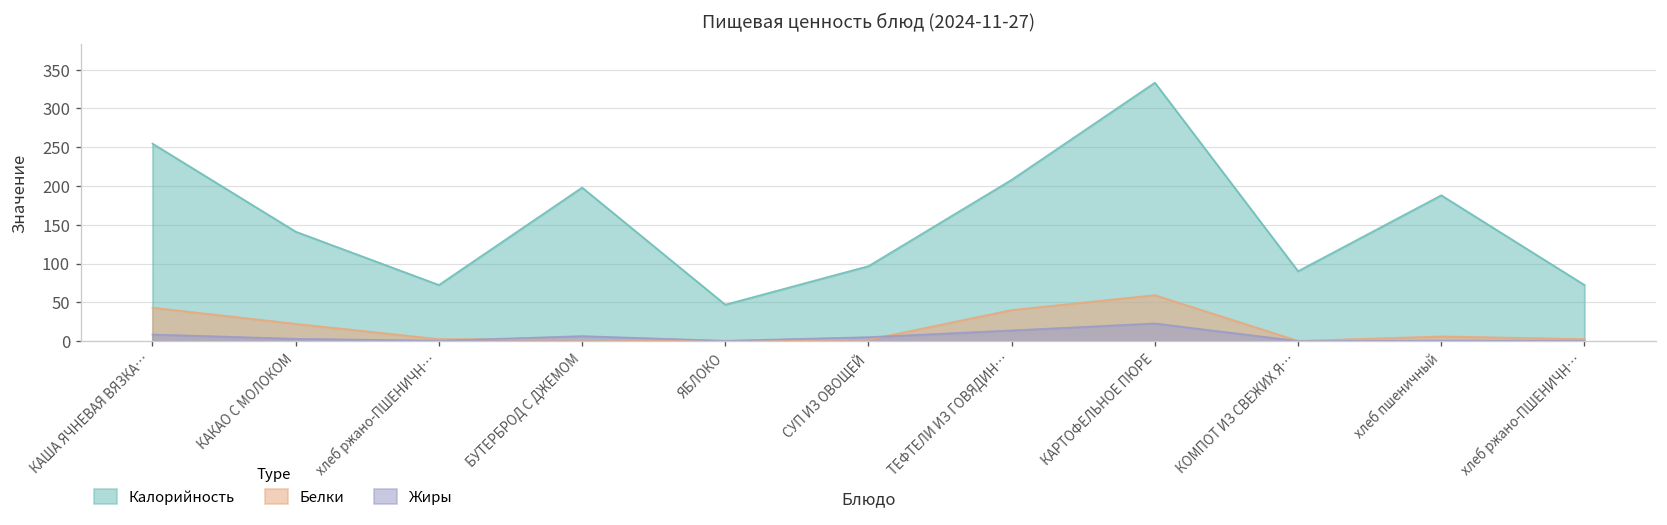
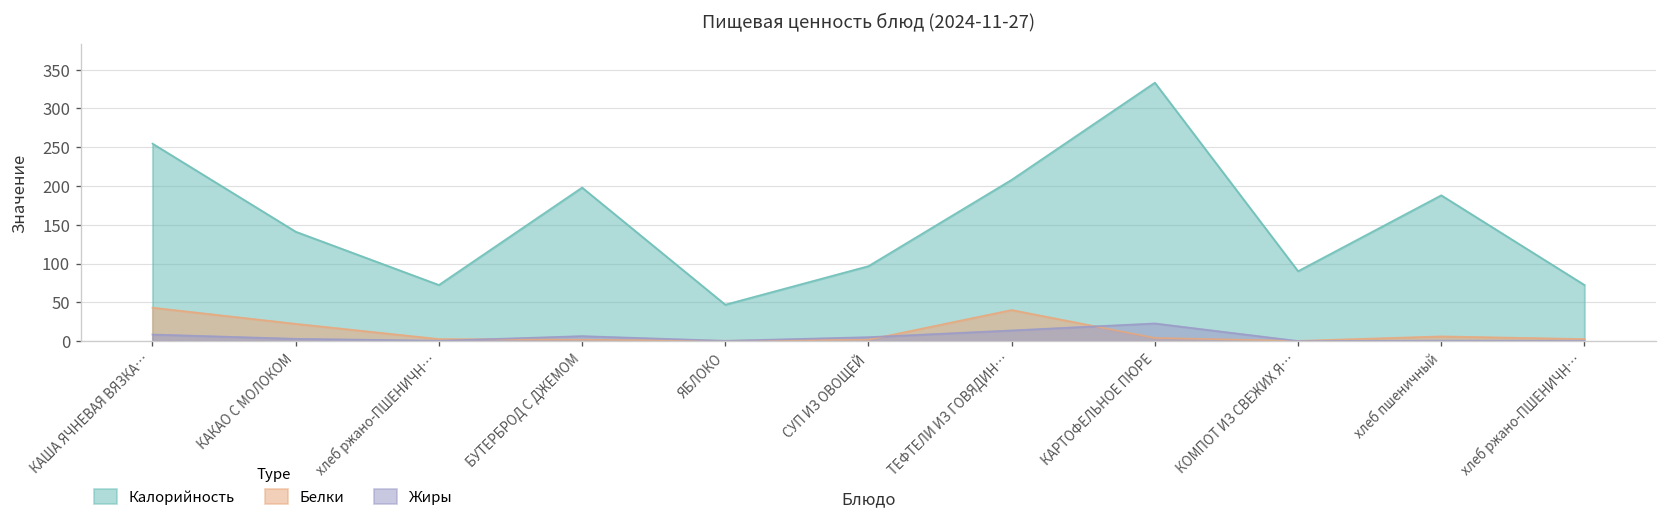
Белки, КАРТОФЕЛЬНОЕ ПЮРЕ: 60 -> 0
